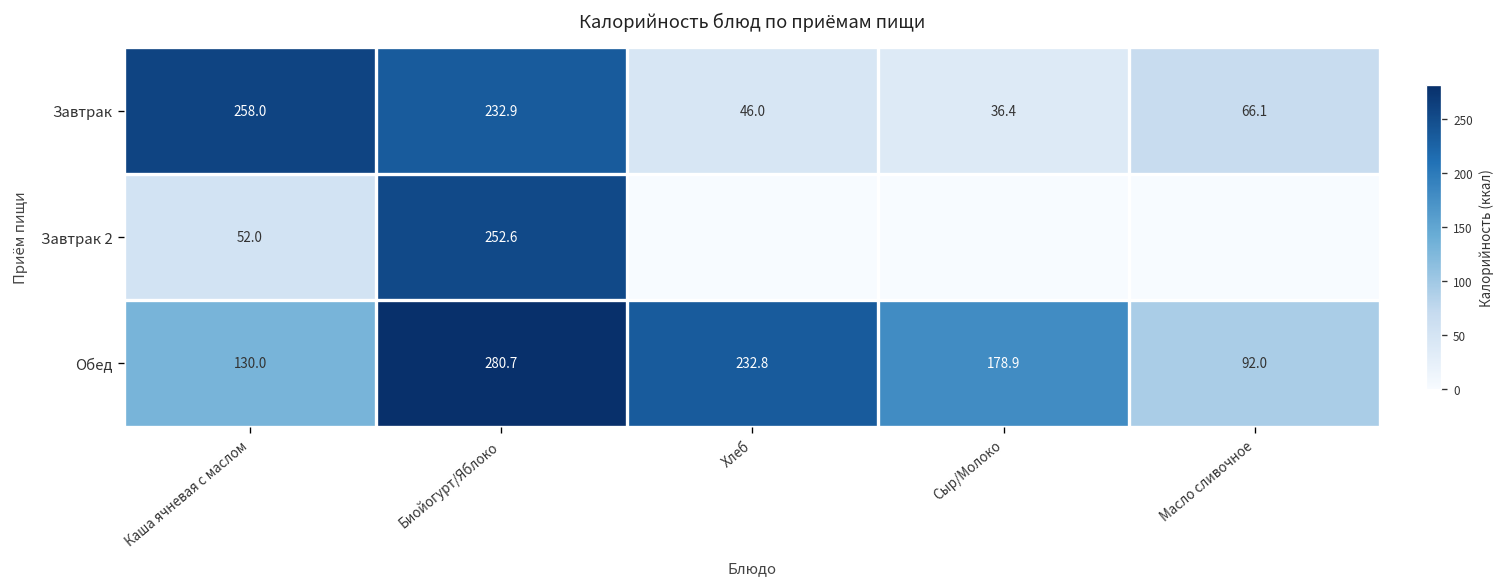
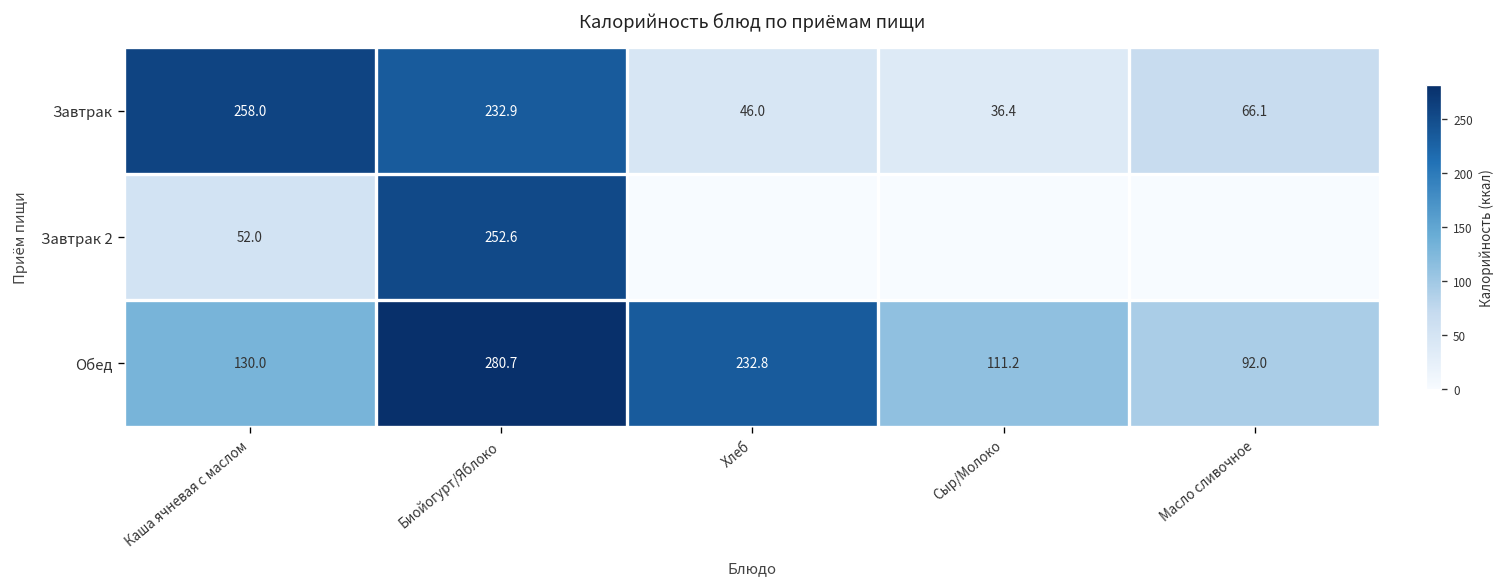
Обед, Сыр/Молоко: 178.9 -> 111.2
